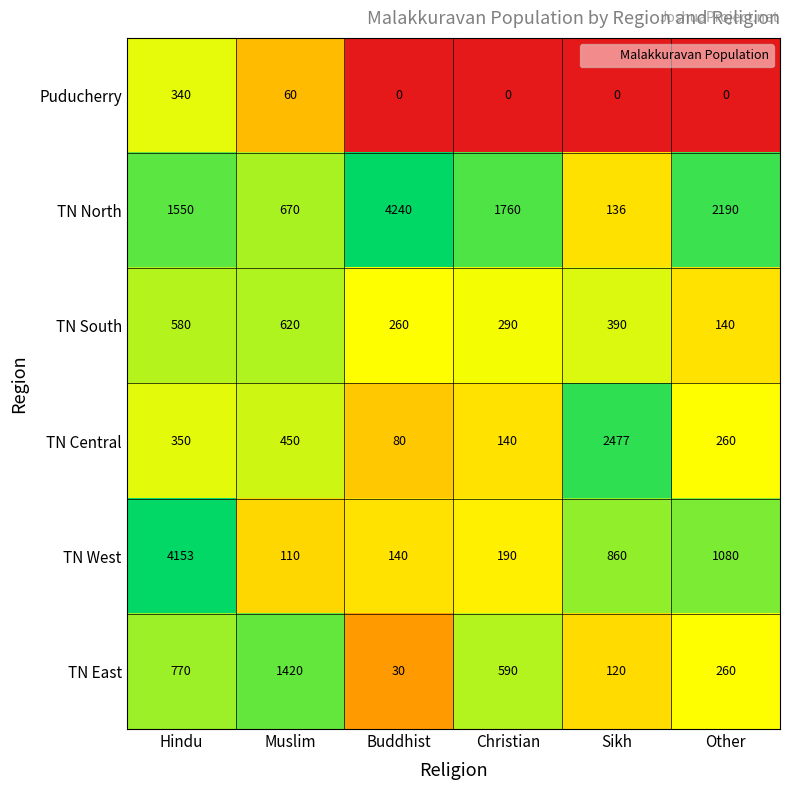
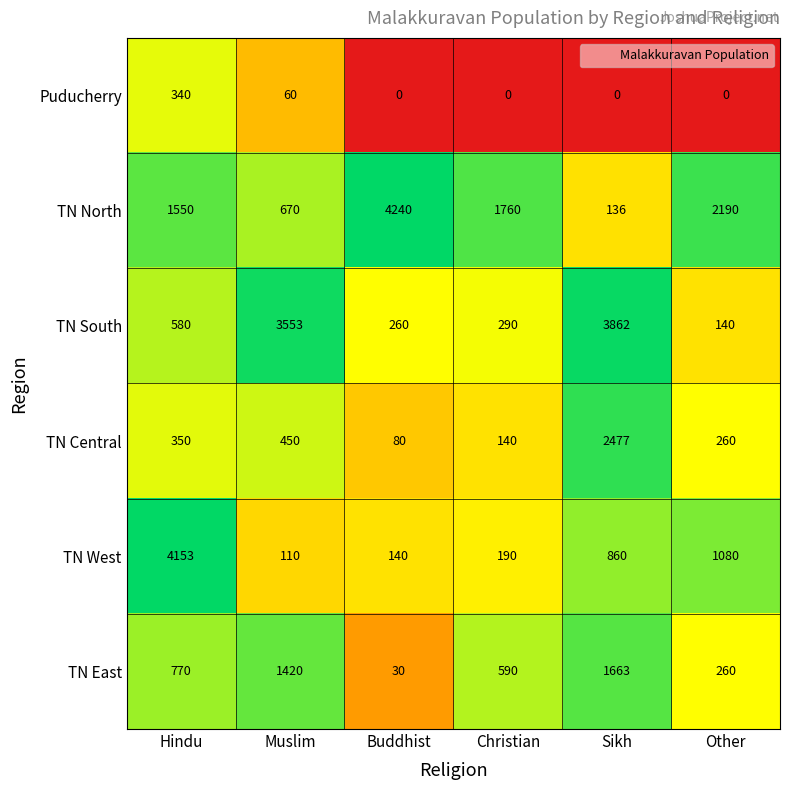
TN South, Muslim: 620 -> 3553
TN South, Sikh: 390 -> 3862
TN East, Sikh: 120 -> 1663
